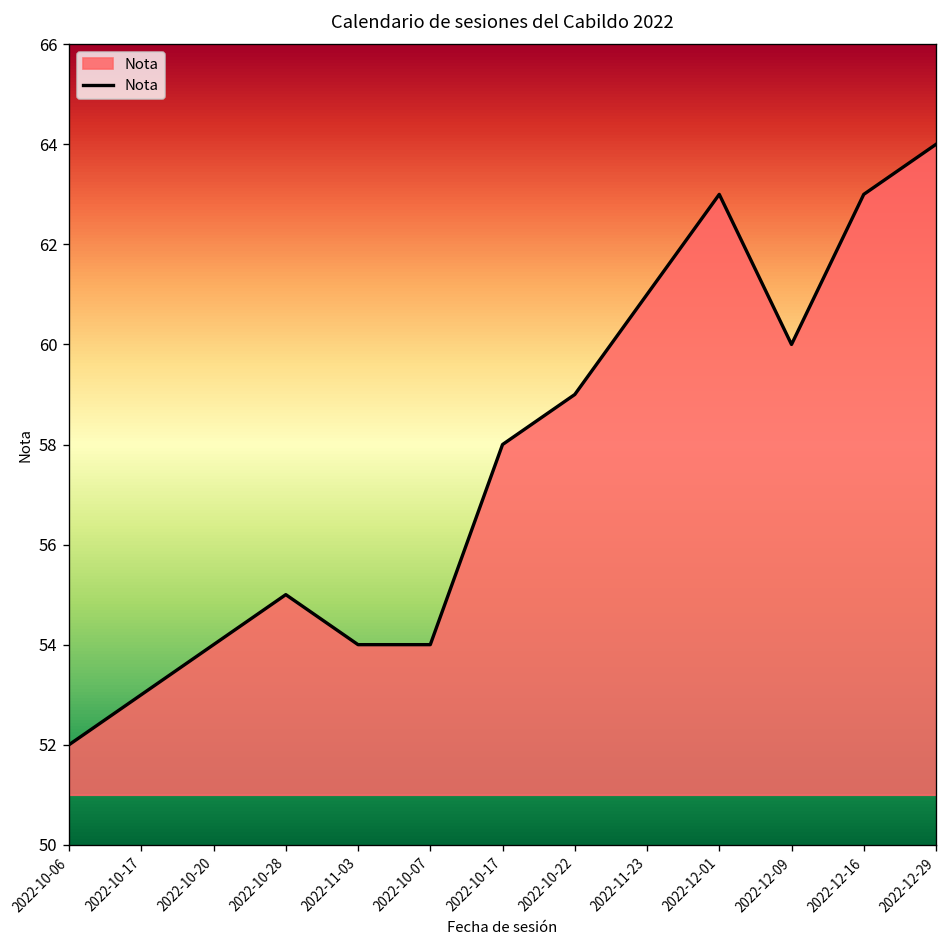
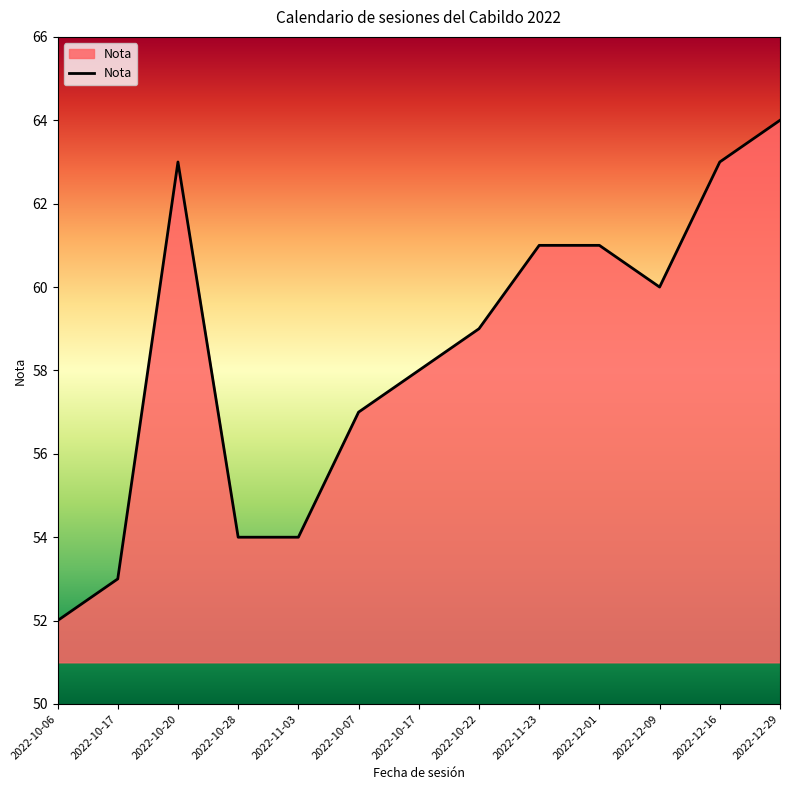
2022-10-20: 54 -> 63
2022-10-28: 55 -> 54
2022-10-07: 54 -> 57
2022-12-01: 63 -> 61
